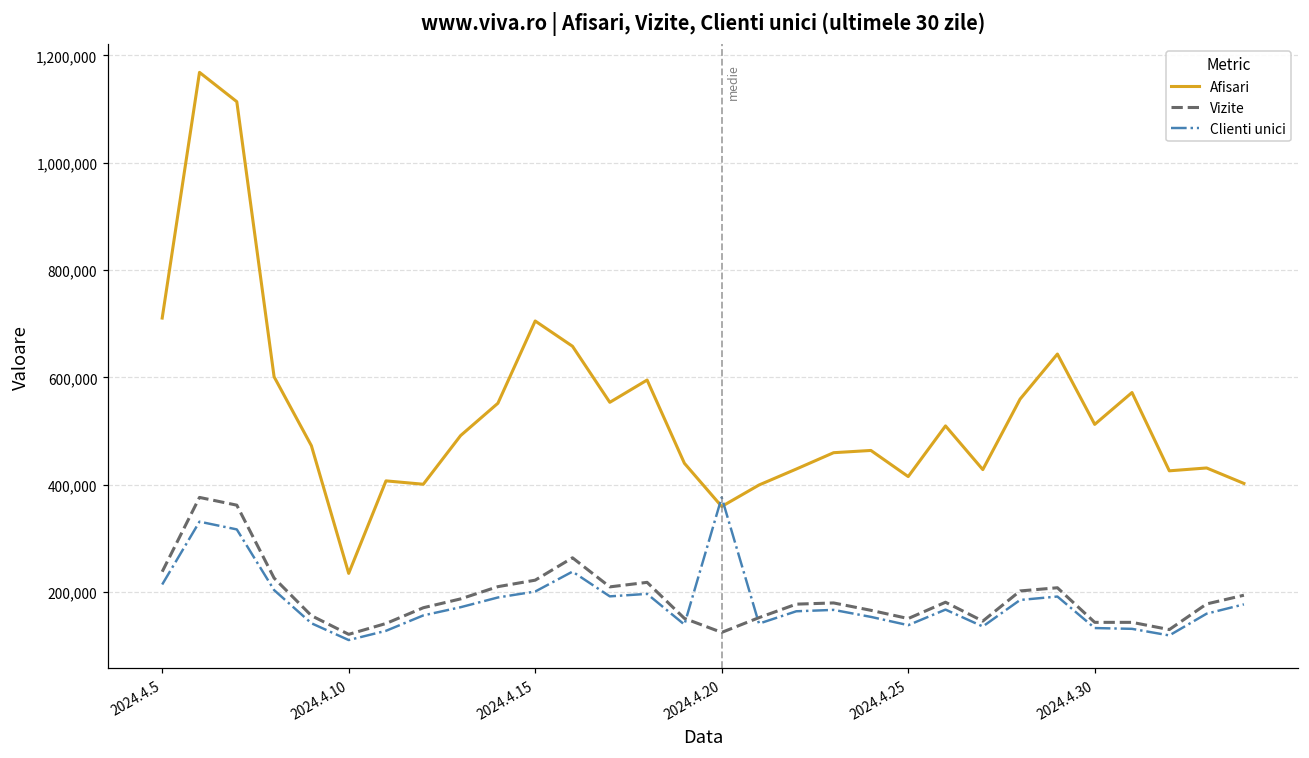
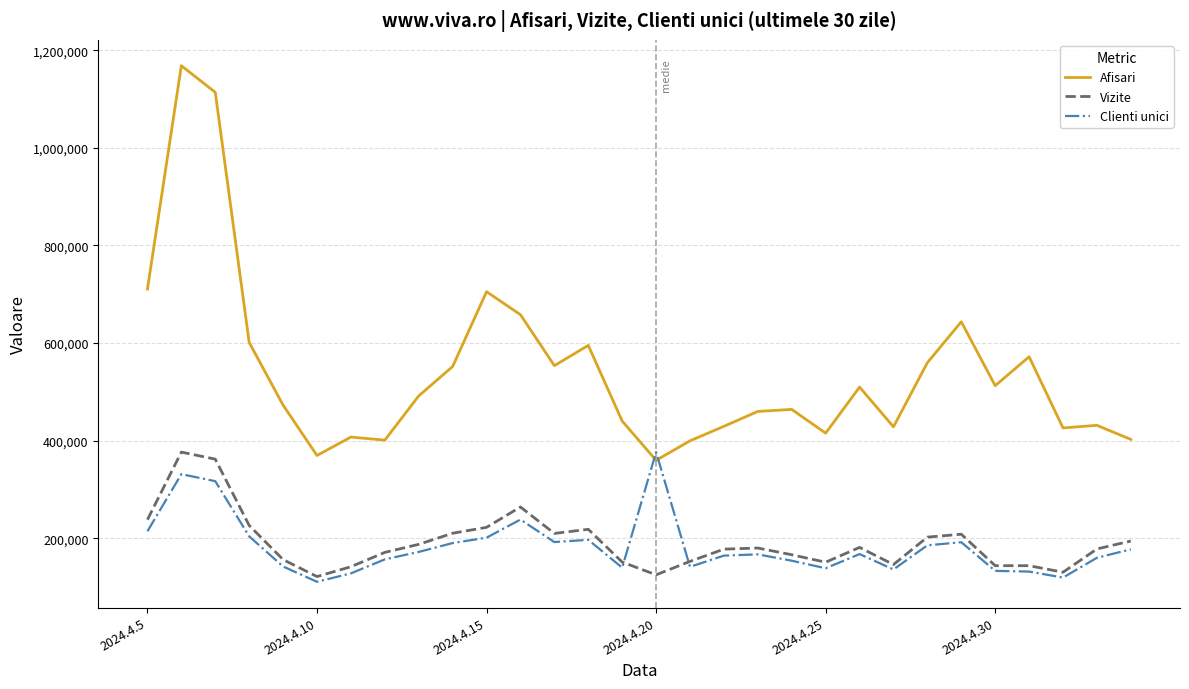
Afisari, 2024.4.10: 230,000 -> 370,000
